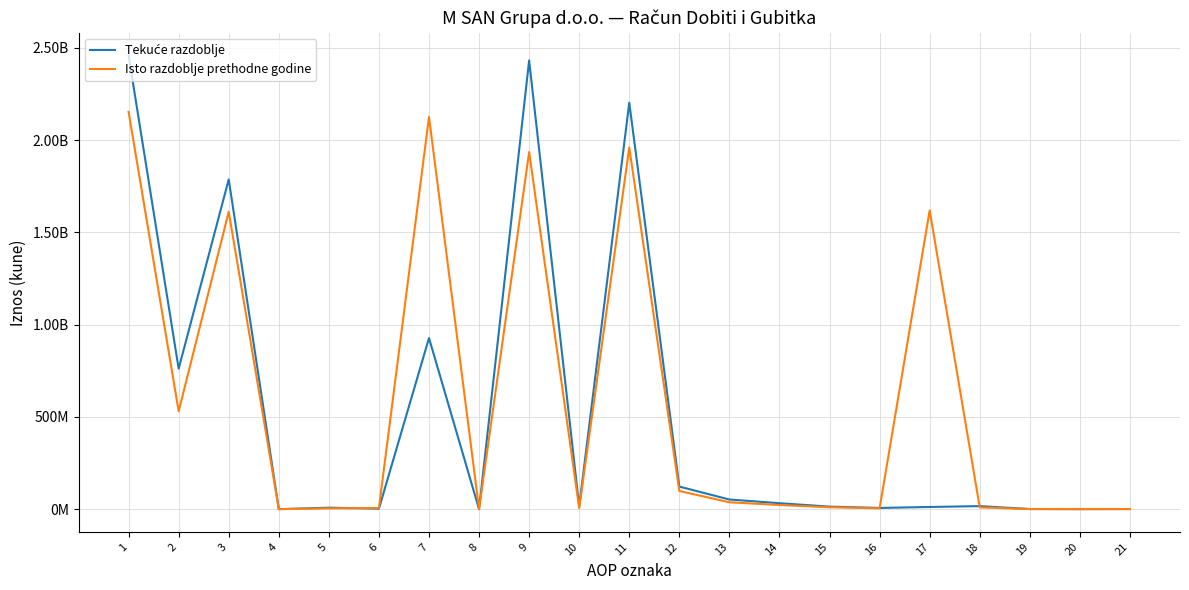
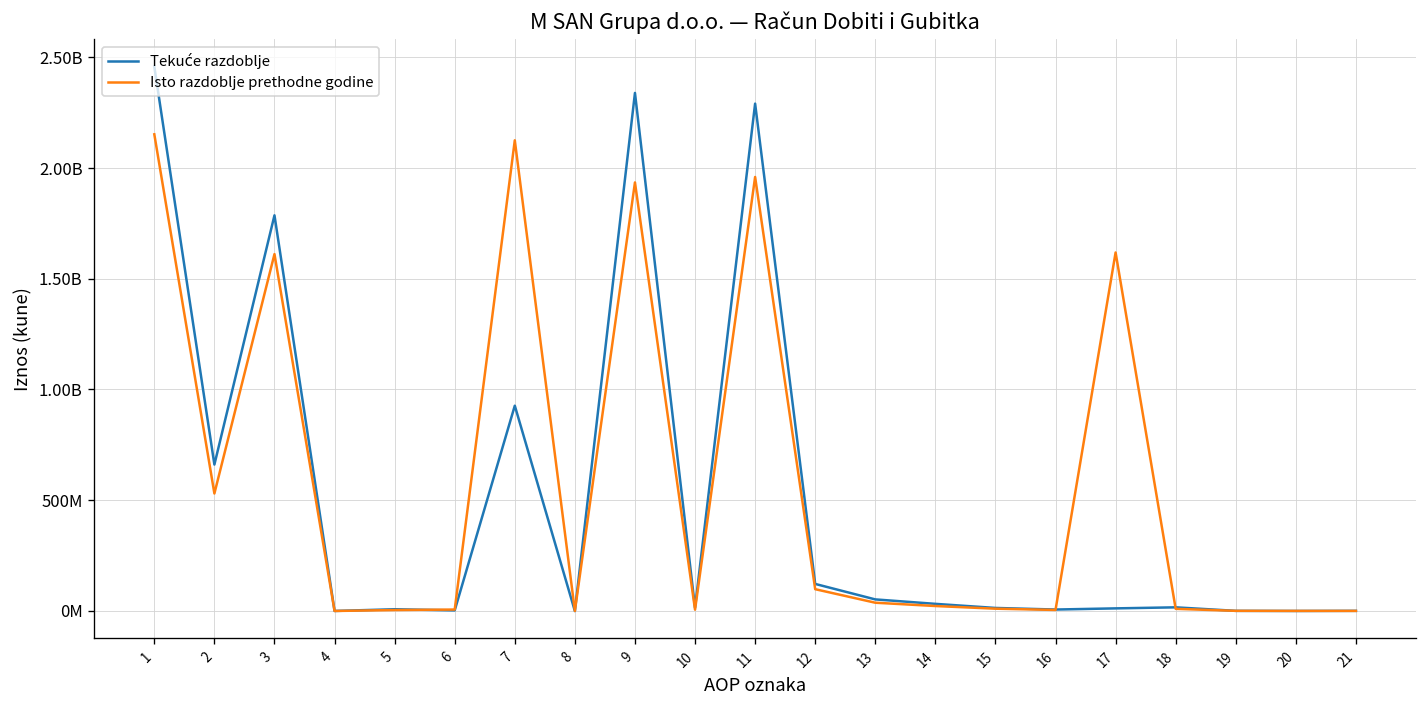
Tekuće razdoblje, 2: 760000000 -> 660000000
Tekuće razdoblje, 9: 2430000000 -> 2340000000
Tekuće razdoblje, 11: 2200000000 -> 2290000000
